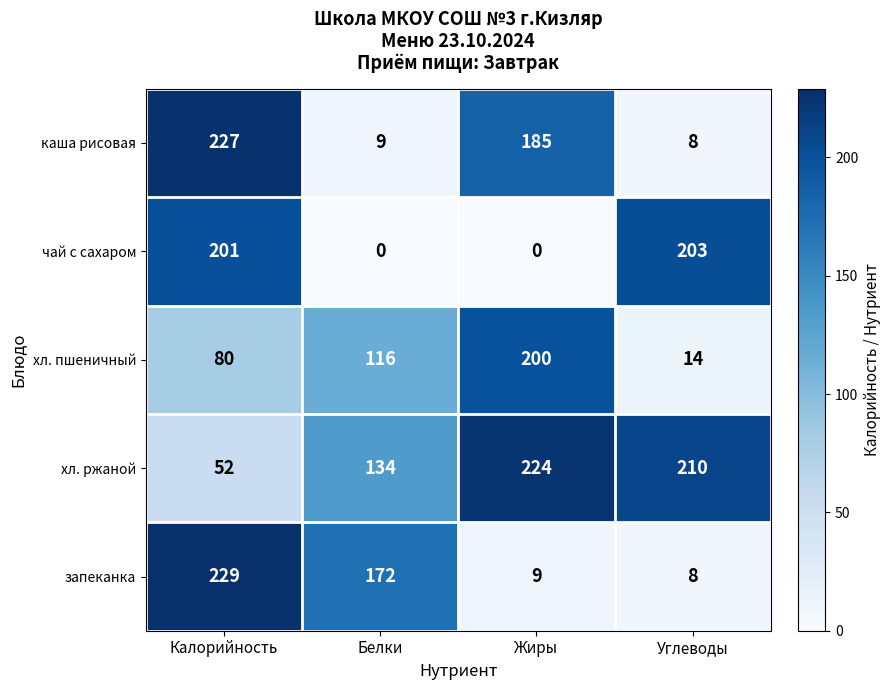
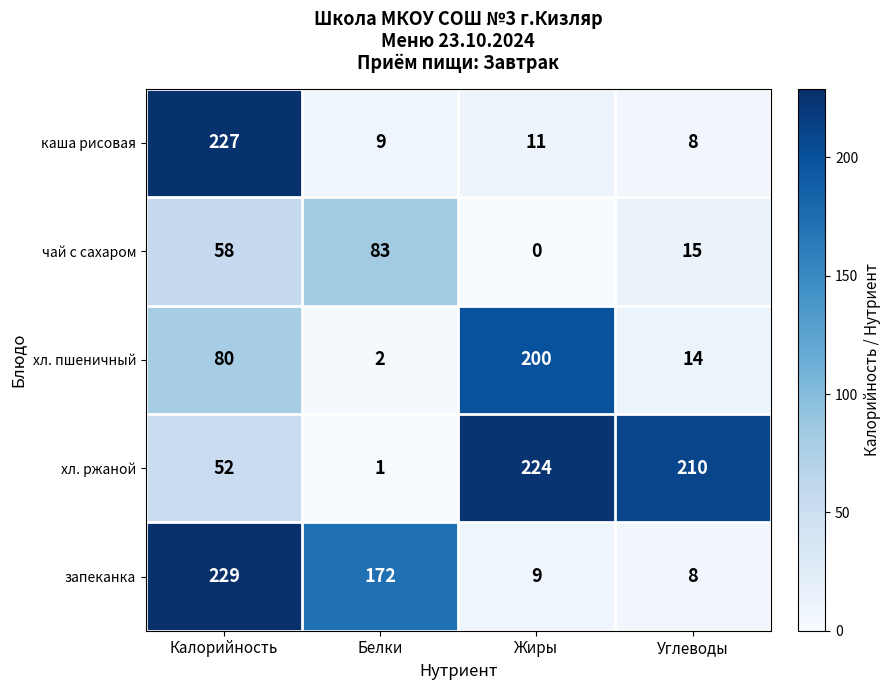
каша рисовая, Жиры: 185 -> 11
чай с сахаром, Калорийность: 201 -> 58
чай с сахаром, Белки: 0 -> 83
чай с сахаром, Углеводы: 203 -> 15
хл. пшеничный, Белки: 116 -> 2
хл. ржаной, Белки: 134 -> 1
